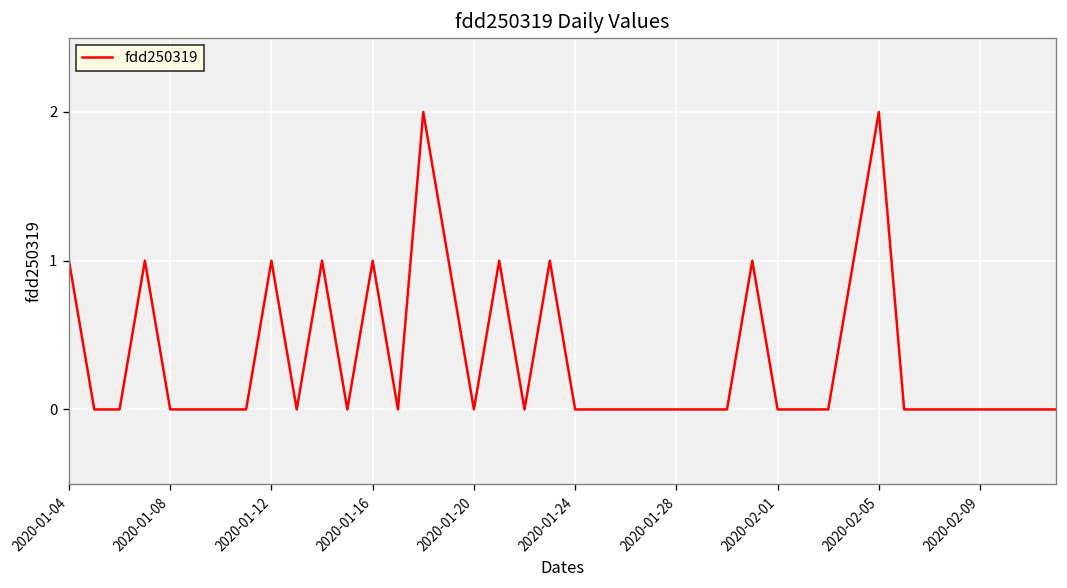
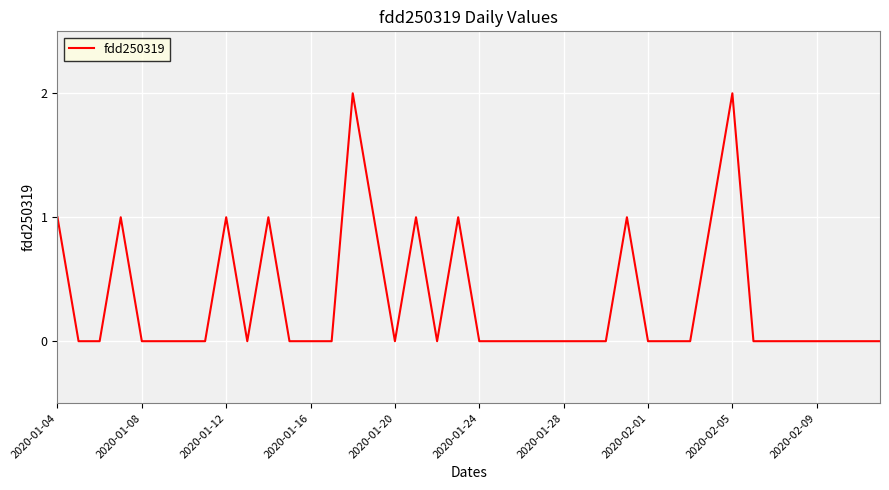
2020-01-16: 1 -> 0
